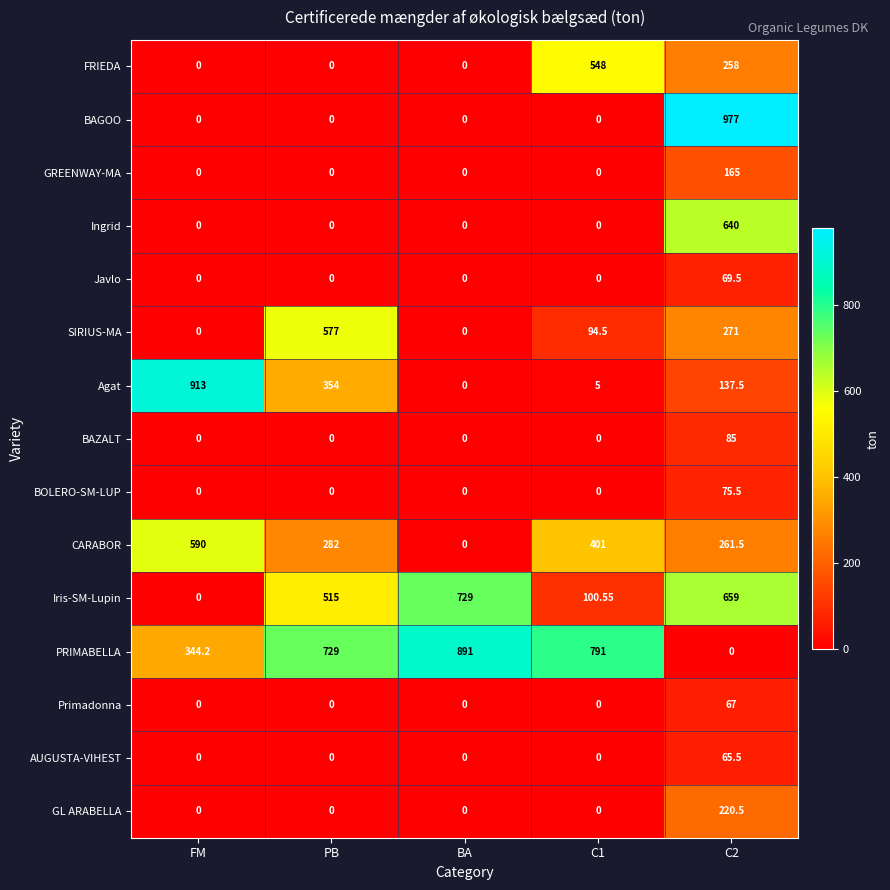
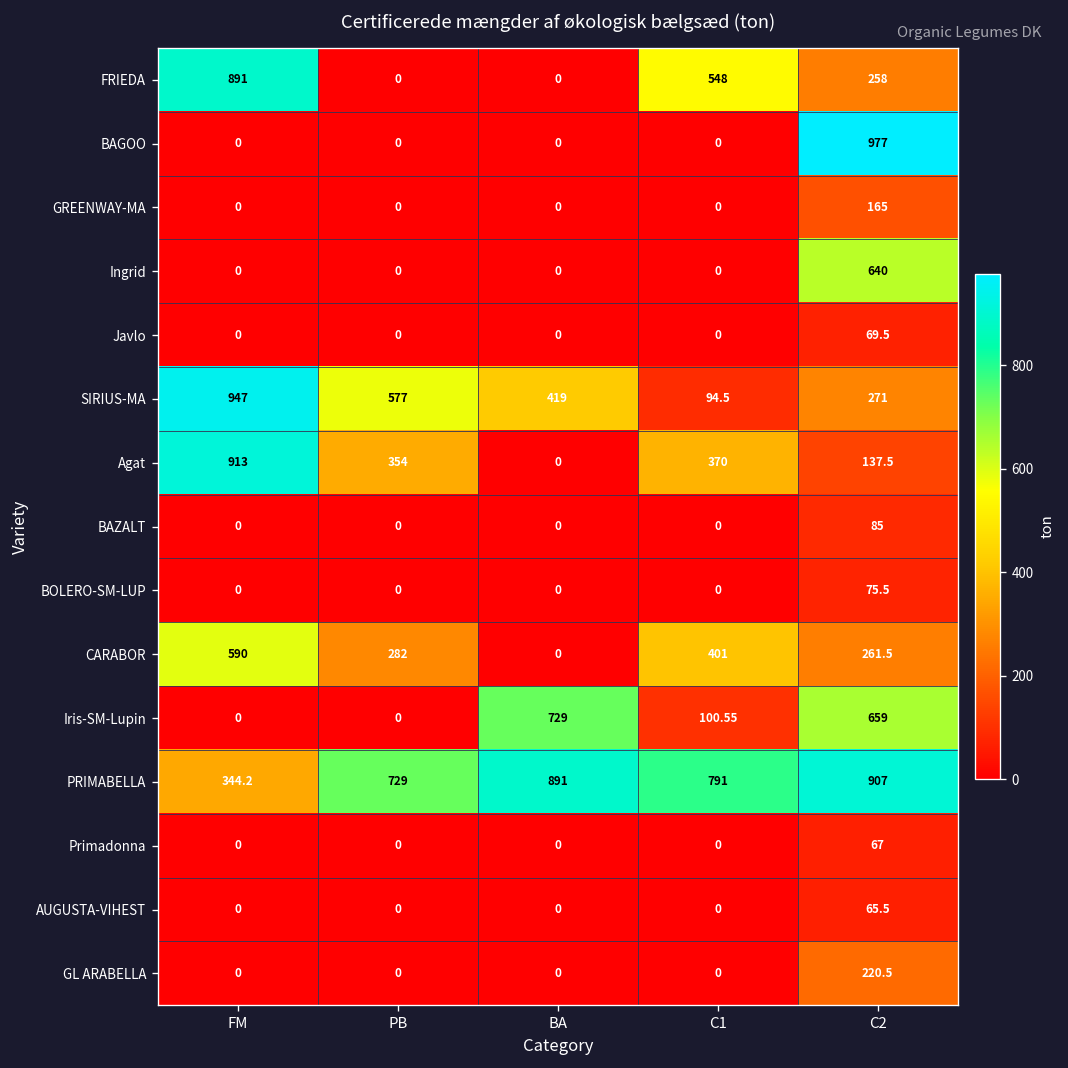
FRIEDA, FM: 0 -> 891
SIRIUS-MA, FM: 0 -> 947
SIRIUS-MA, BA: 0 -> 419
Agat, C1: 5 -> 370
Iris-SM-Lupin, PB: 515 -> 0
PRIMABELLA, C2: 0 -> 907
